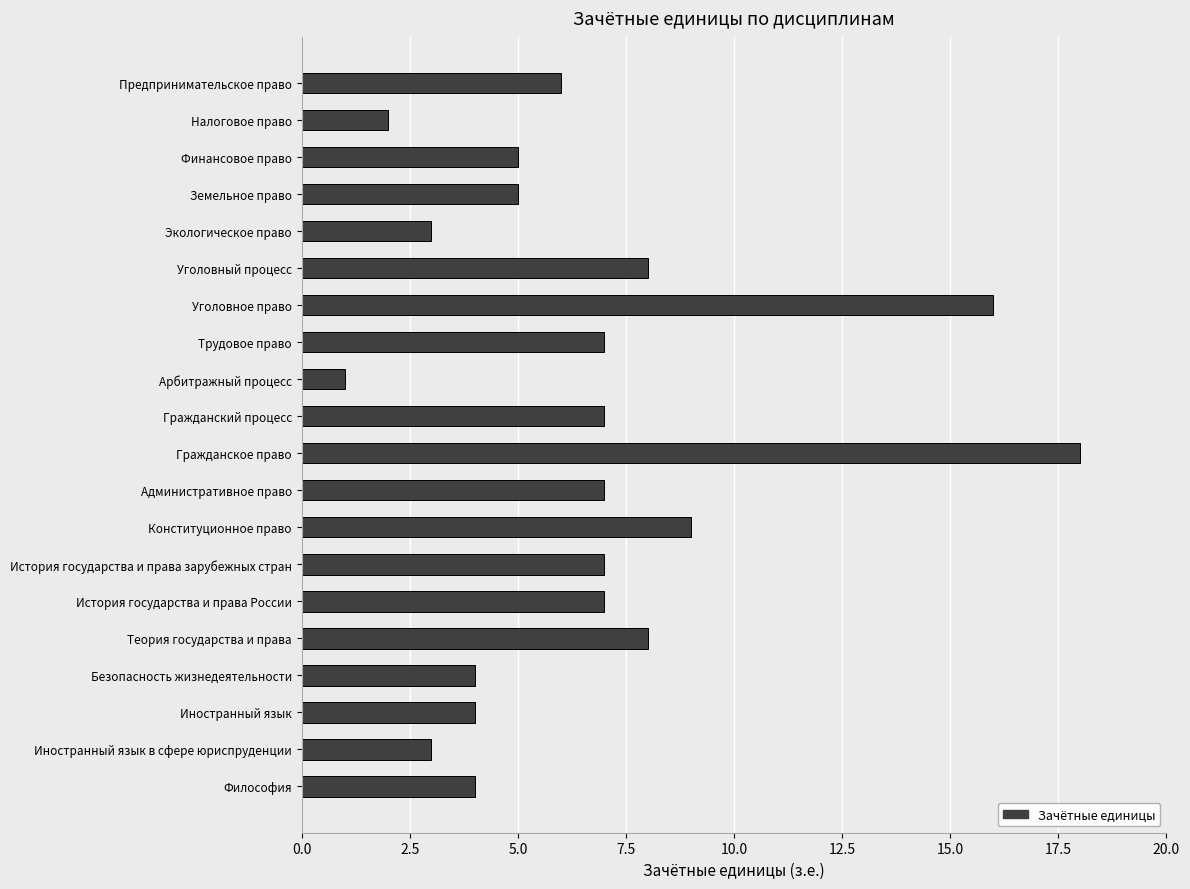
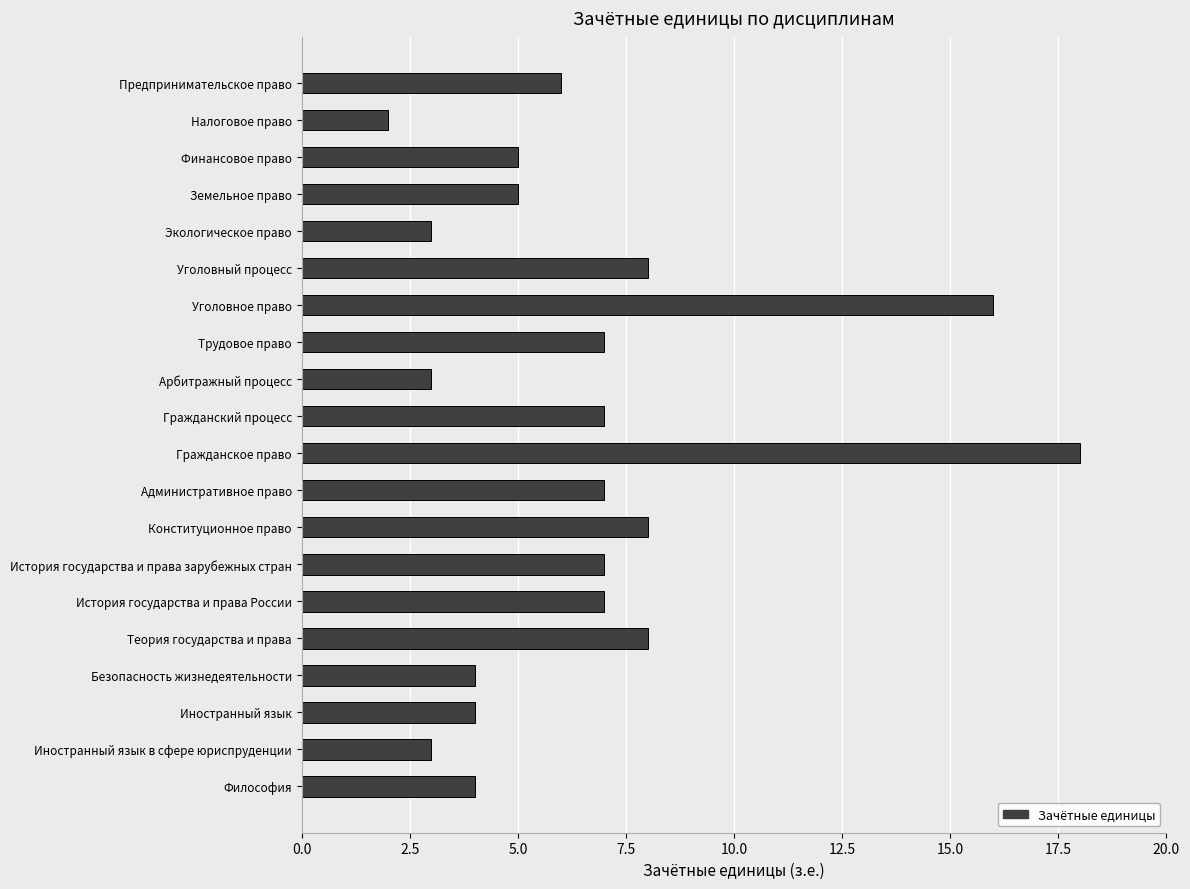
Арбитражный процесс: 1 -> 3
Конституционное право: 9 -> 8
